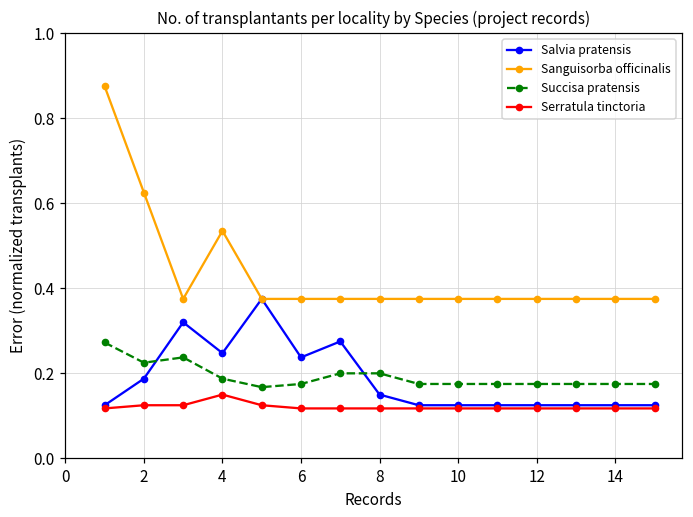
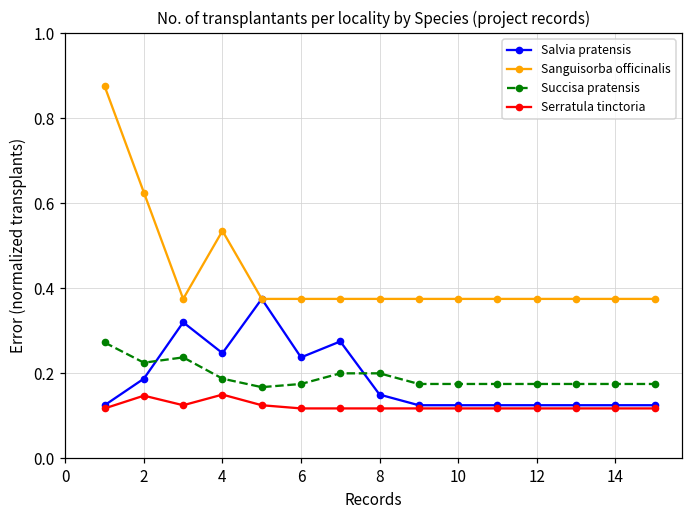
Serratula tinctoria, 2: 0.13 -> 0.15
